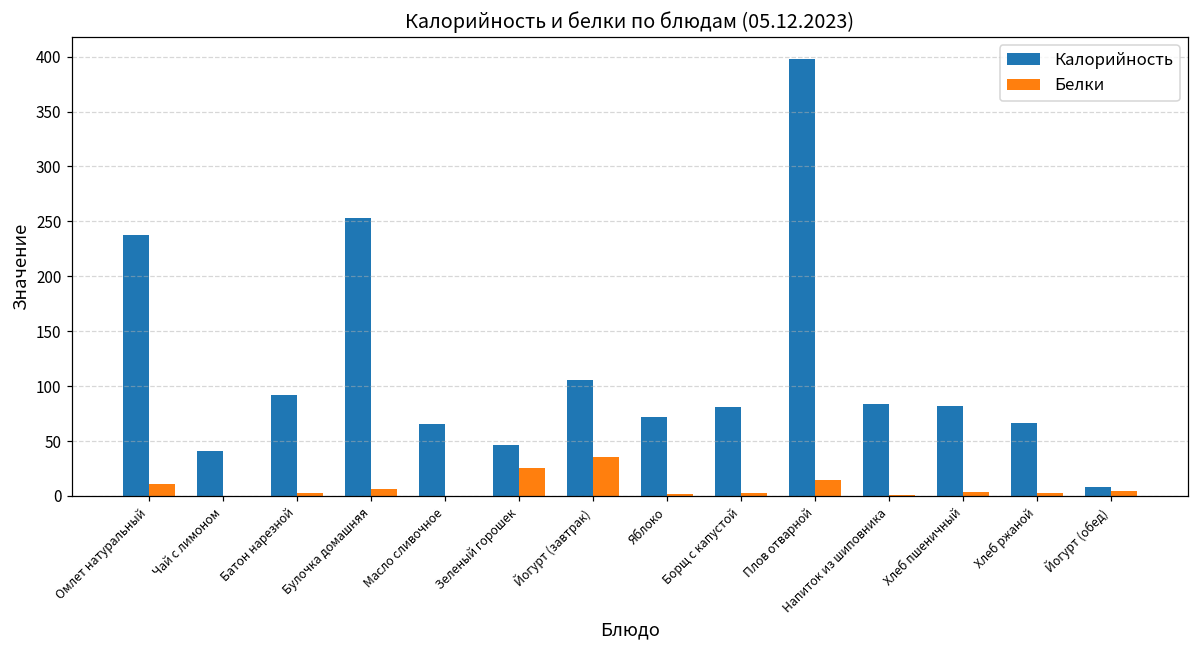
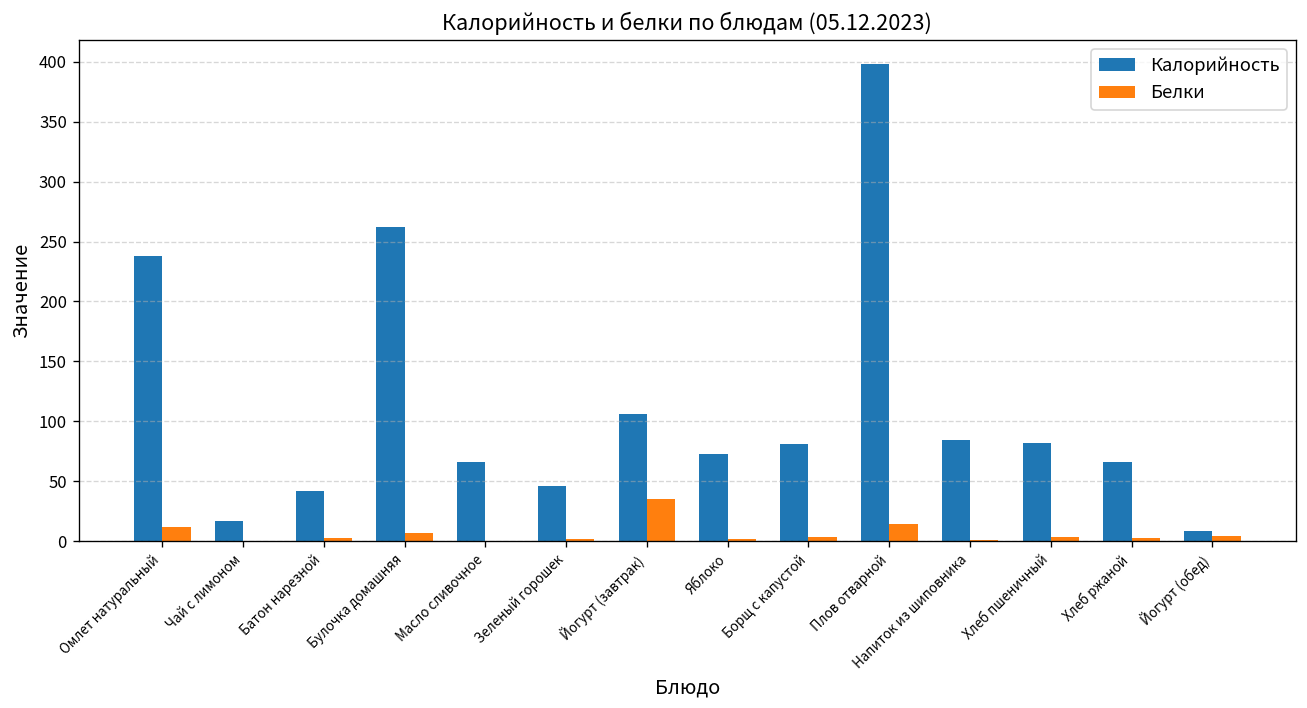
Калорийность, Чай с лимоном: 40 -> 20
Калорийность, Батон нарезной: 90 -> 40
Калорийность, Булочка домашняя: 250 -> 260
Белки, Зеленый горошек: 30 -> 0
